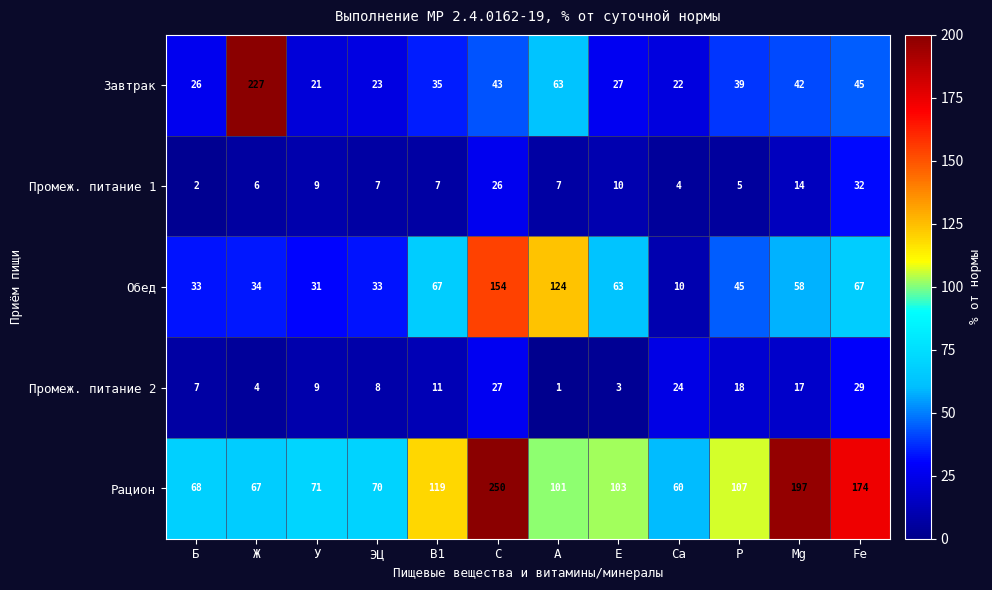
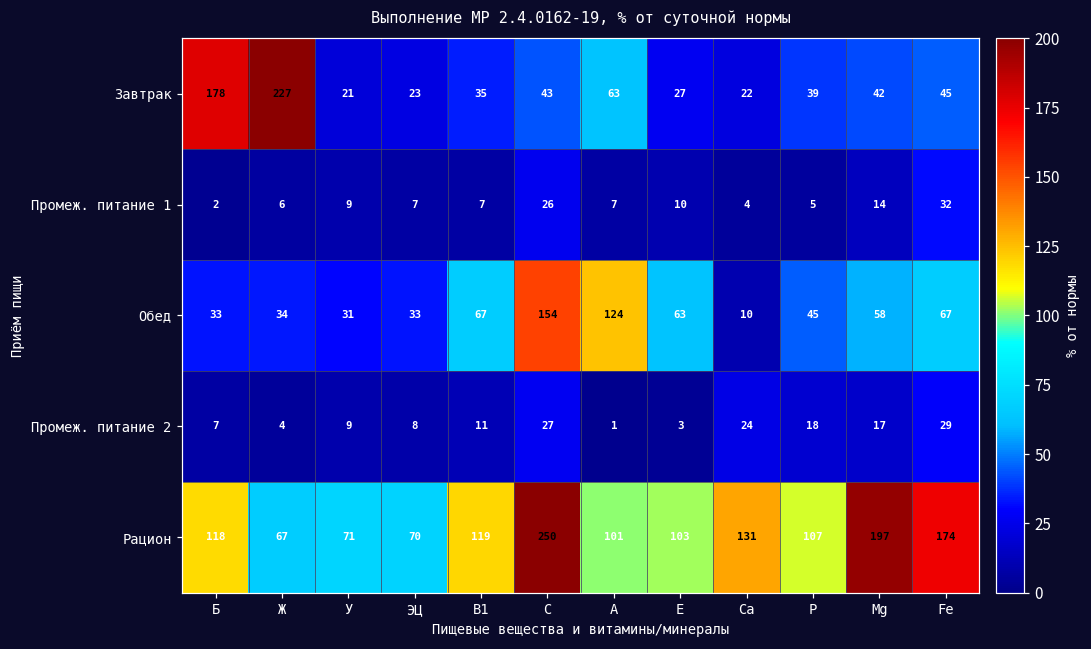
Завтрак, Б: 26 -> 178
Рацион, Б: 68 -> 118
Рацион, Ca: 60 -> 131
